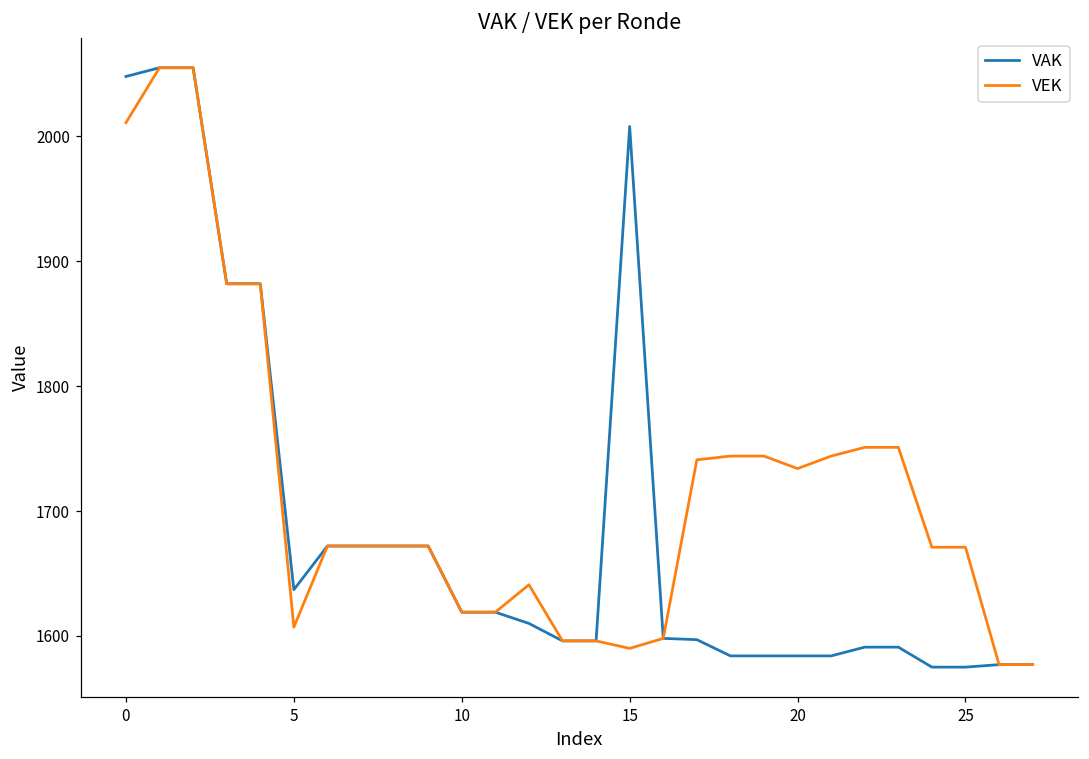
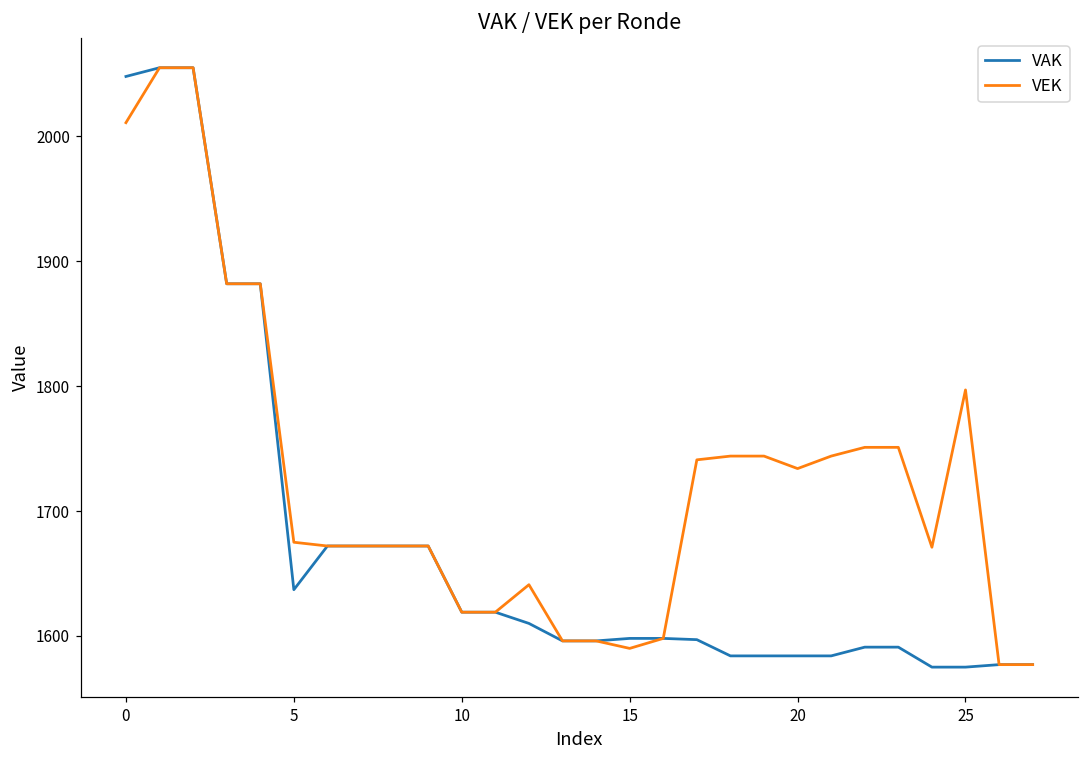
VEK, 5: 1607 -> 1675
VAK, 15: 2008 -> 1598
VEK, 25: 1671 -> 1797
